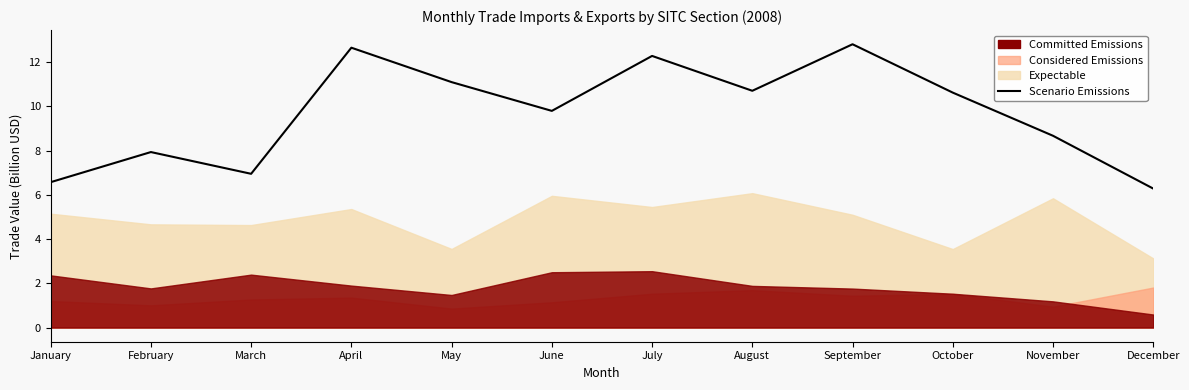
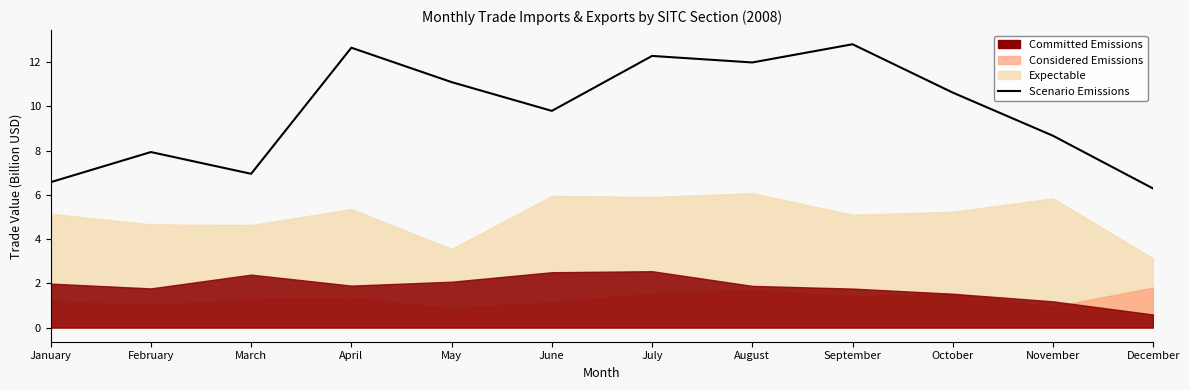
Committed Emissions, January: 2.4 -> 2.0
Committed Emissions, May: 1.5 -> 2.1
Expectable, July: 5.5 -> 5.9
Scenario Emissions, August: 10.7 -> 12.0
Expectable, October: 3.5 -> 5.2
